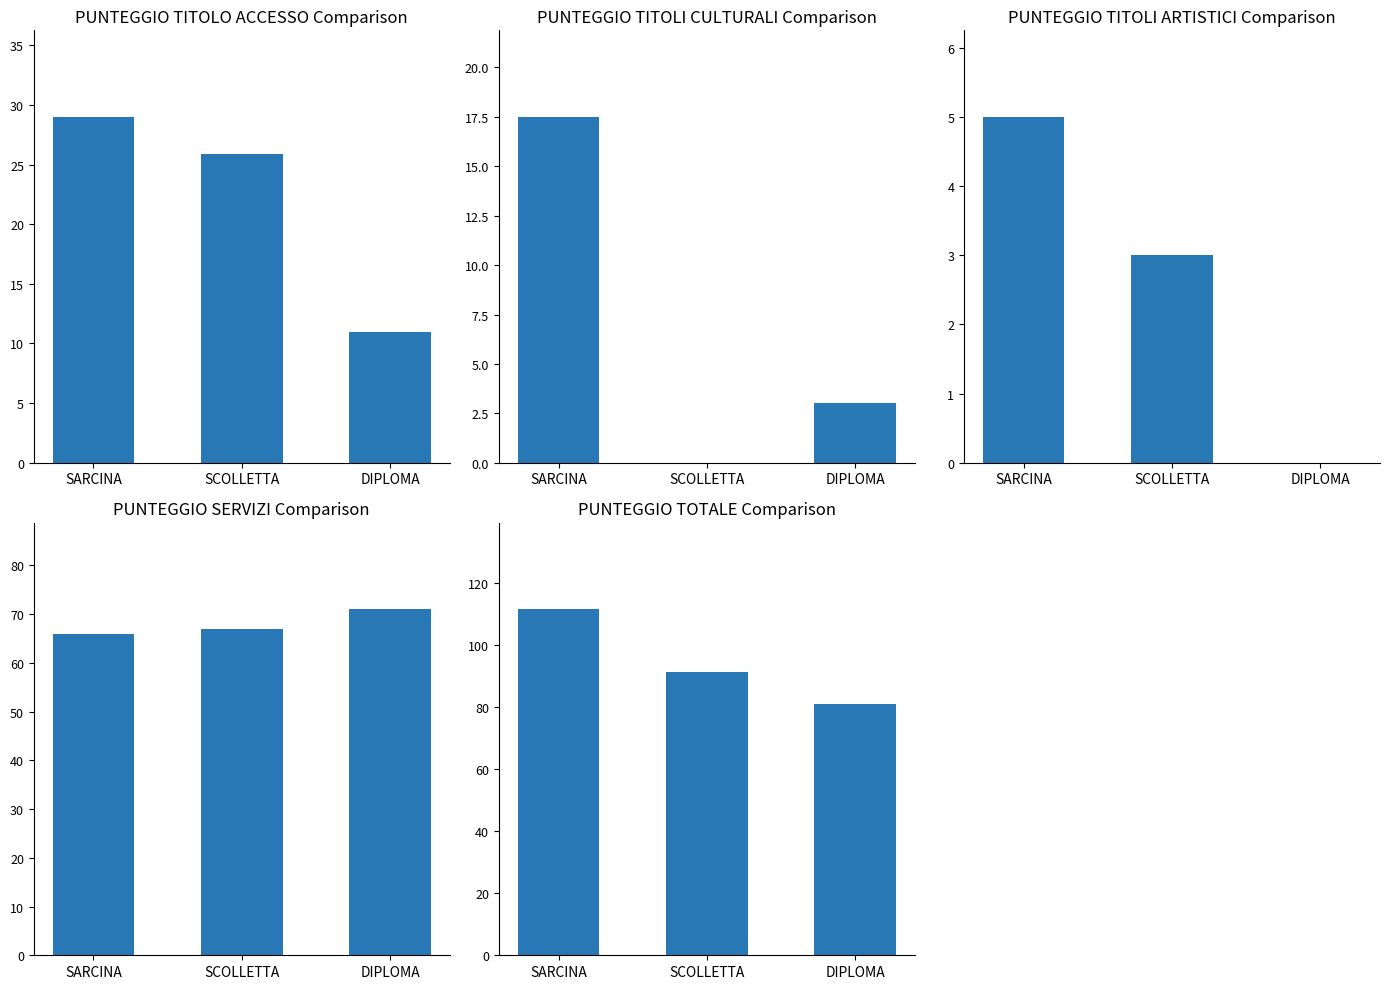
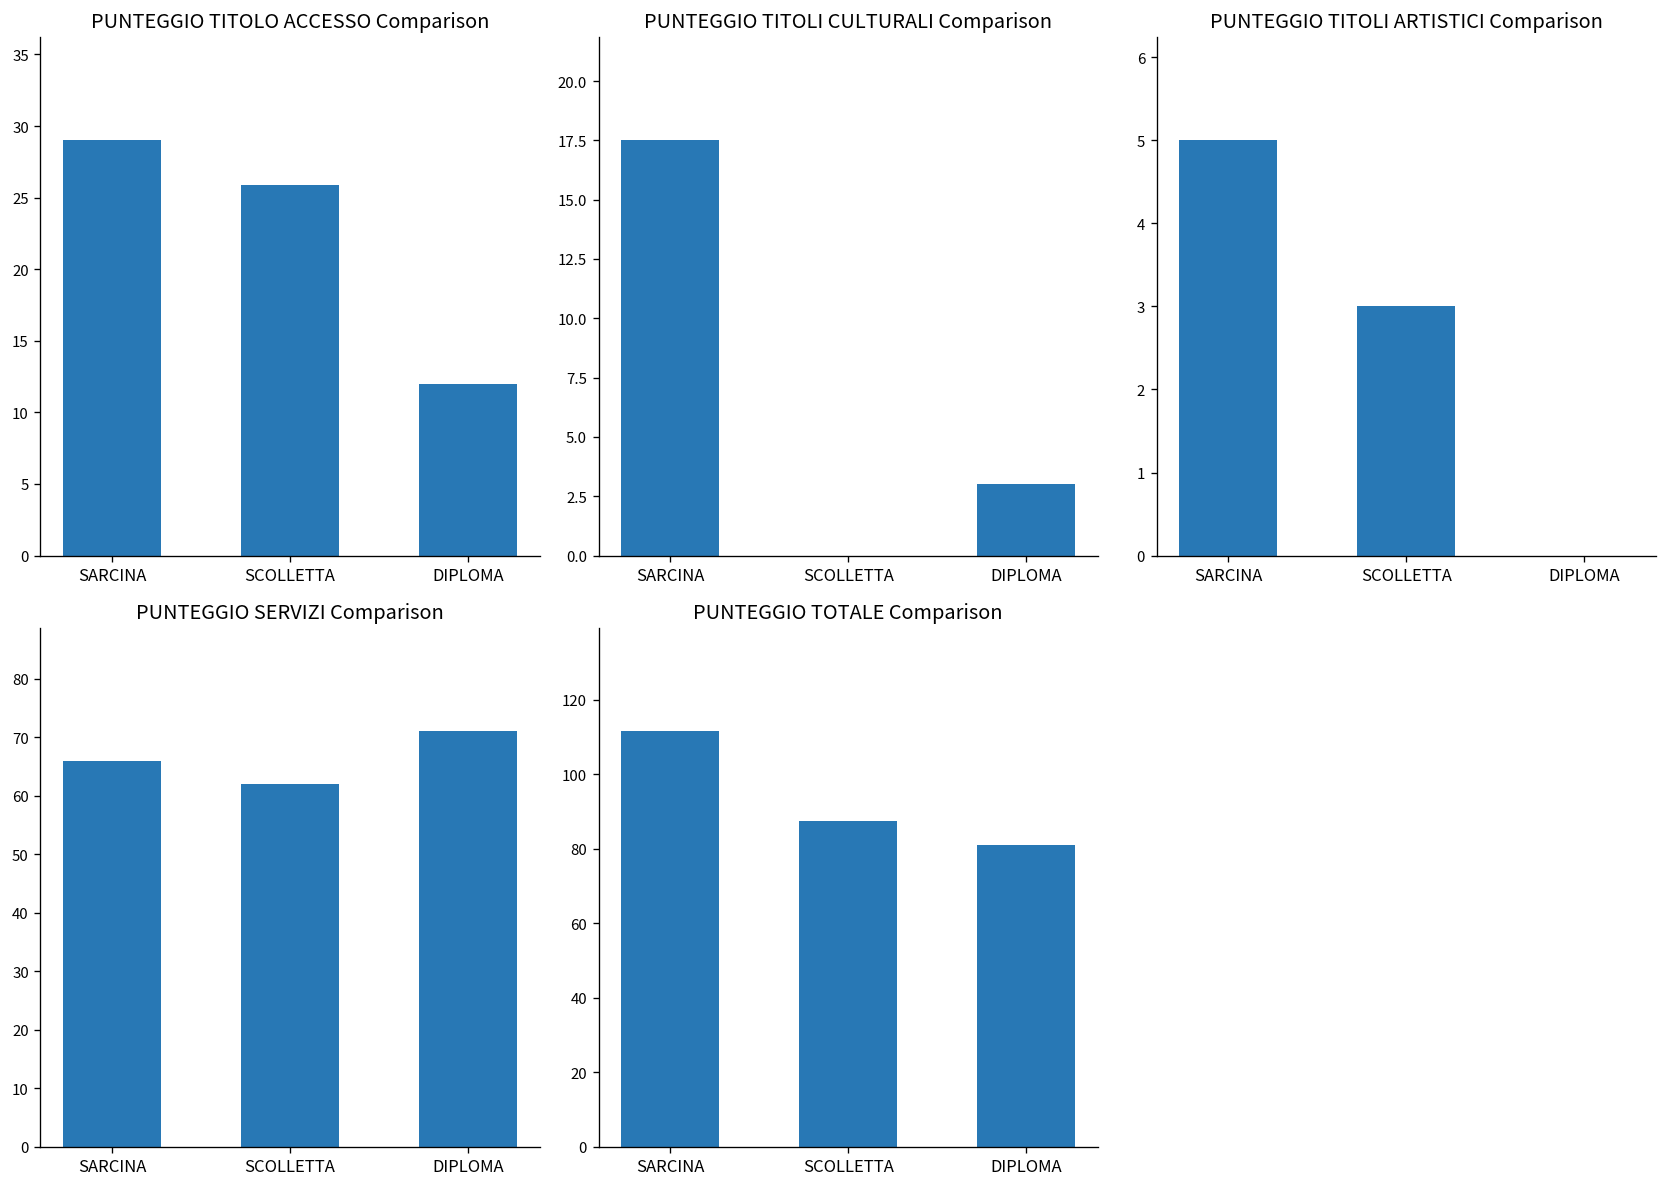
PUNTEGGIO TITOLO ACCESSO Comparison, DIPLOMA: 11 -> 12
PUNTEGGIO SERVIZI Comparison, SCOLLETTA: 67 -> 62
PUNTEGGIO TOTALE Comparison, SCOLLETTA: 91 -> 88
